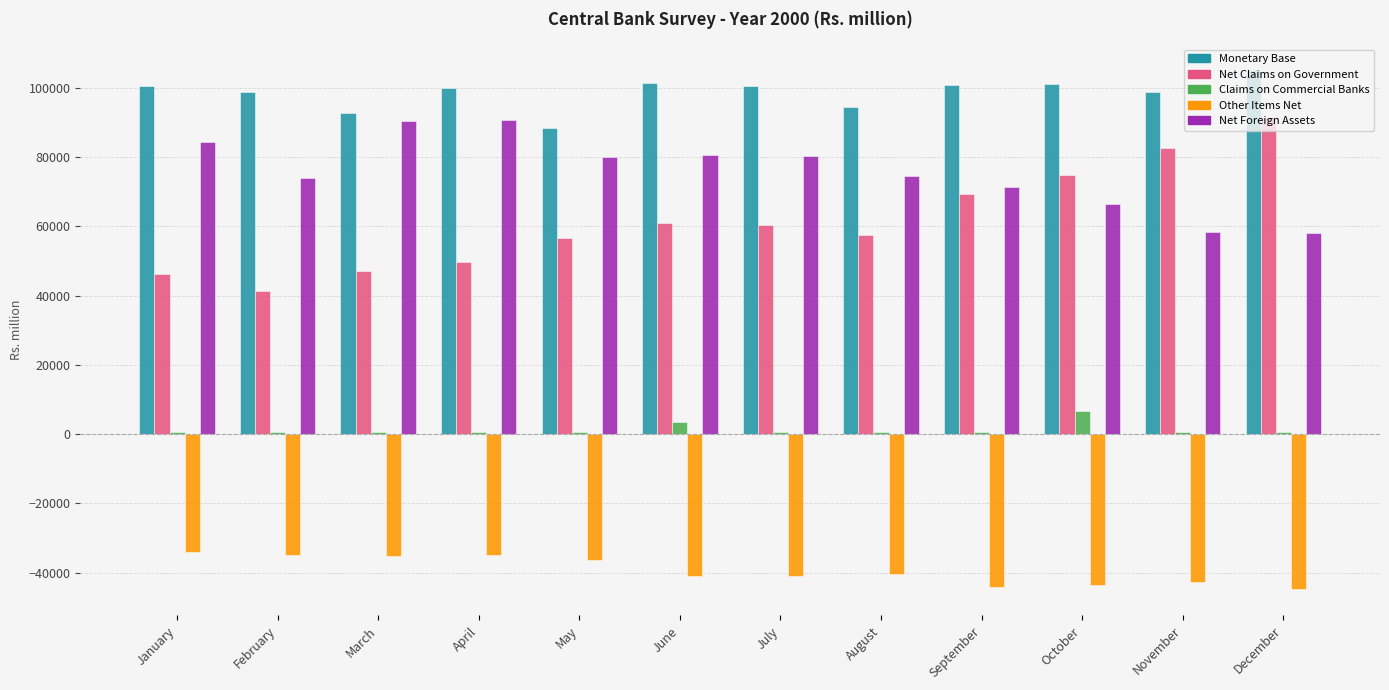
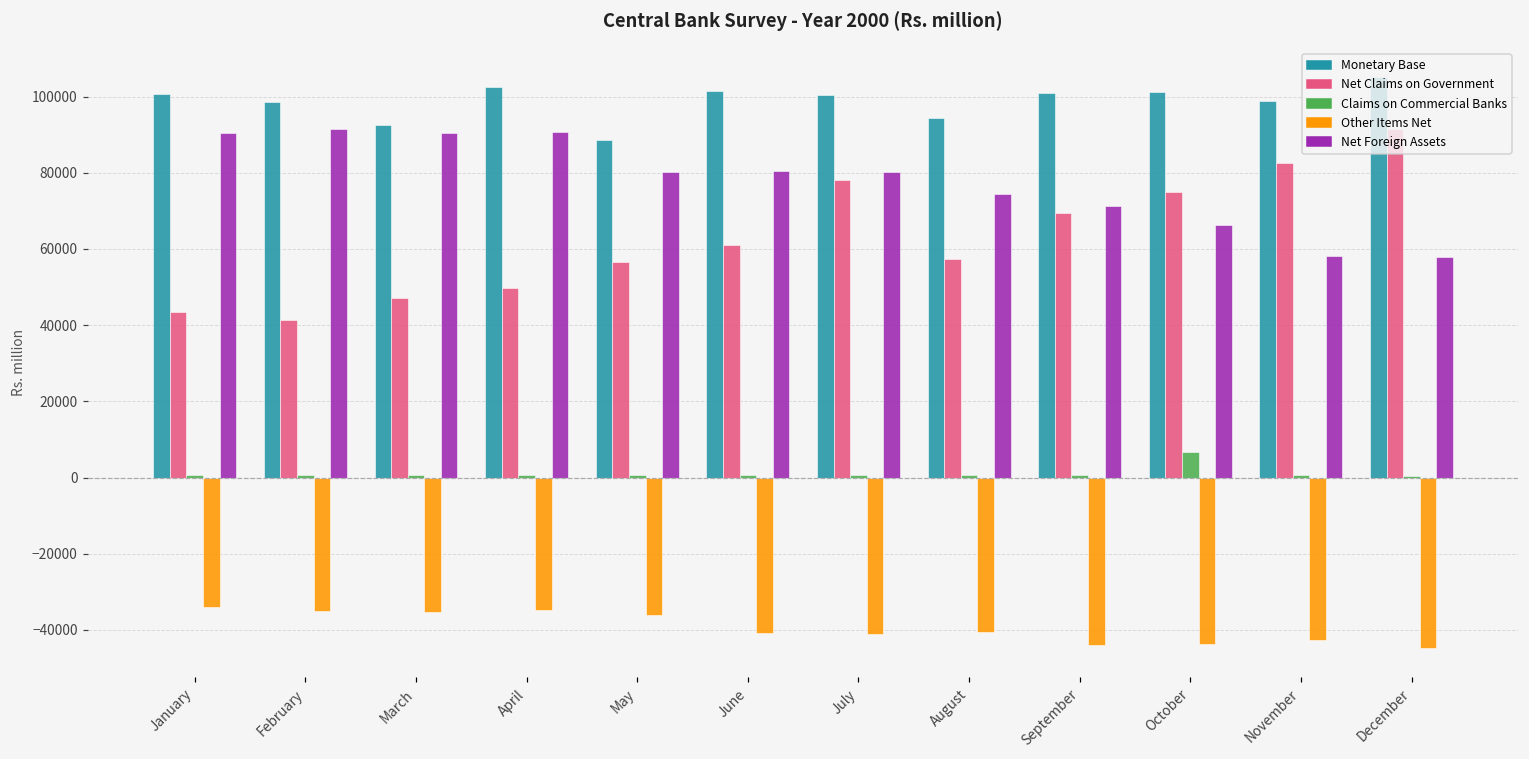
Net Claims on Government, January: 46000 -> 44000
Net Foreign Assets, January: 84000 -> 90000
Net Foreign Assets, February: 74000 -> 92000
Monetary Base, April: 100000 -> 103000
Claims on Commercial Banks, June: 3000 -> 1000
Net Claims on Government, July: 60000 -> 78000
